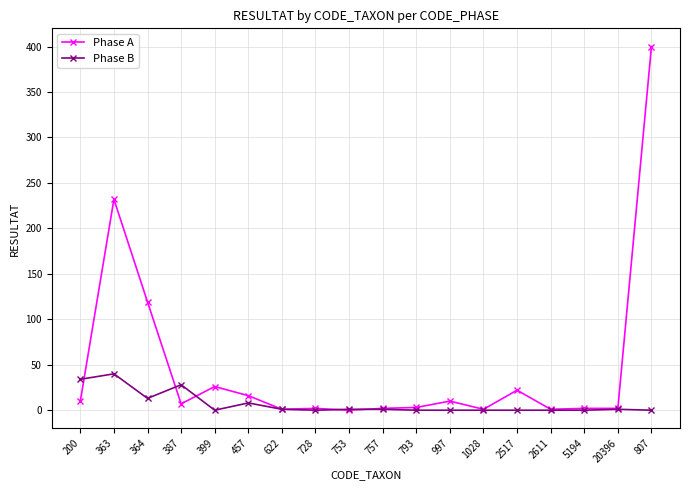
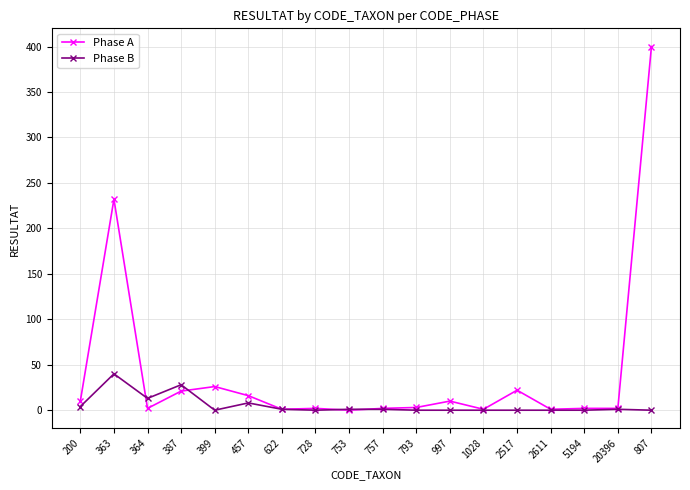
Phase B, 200: 30 -> 0
Phase A, 364: 120 -> 0
Phase A, 387: 10 -> 20
